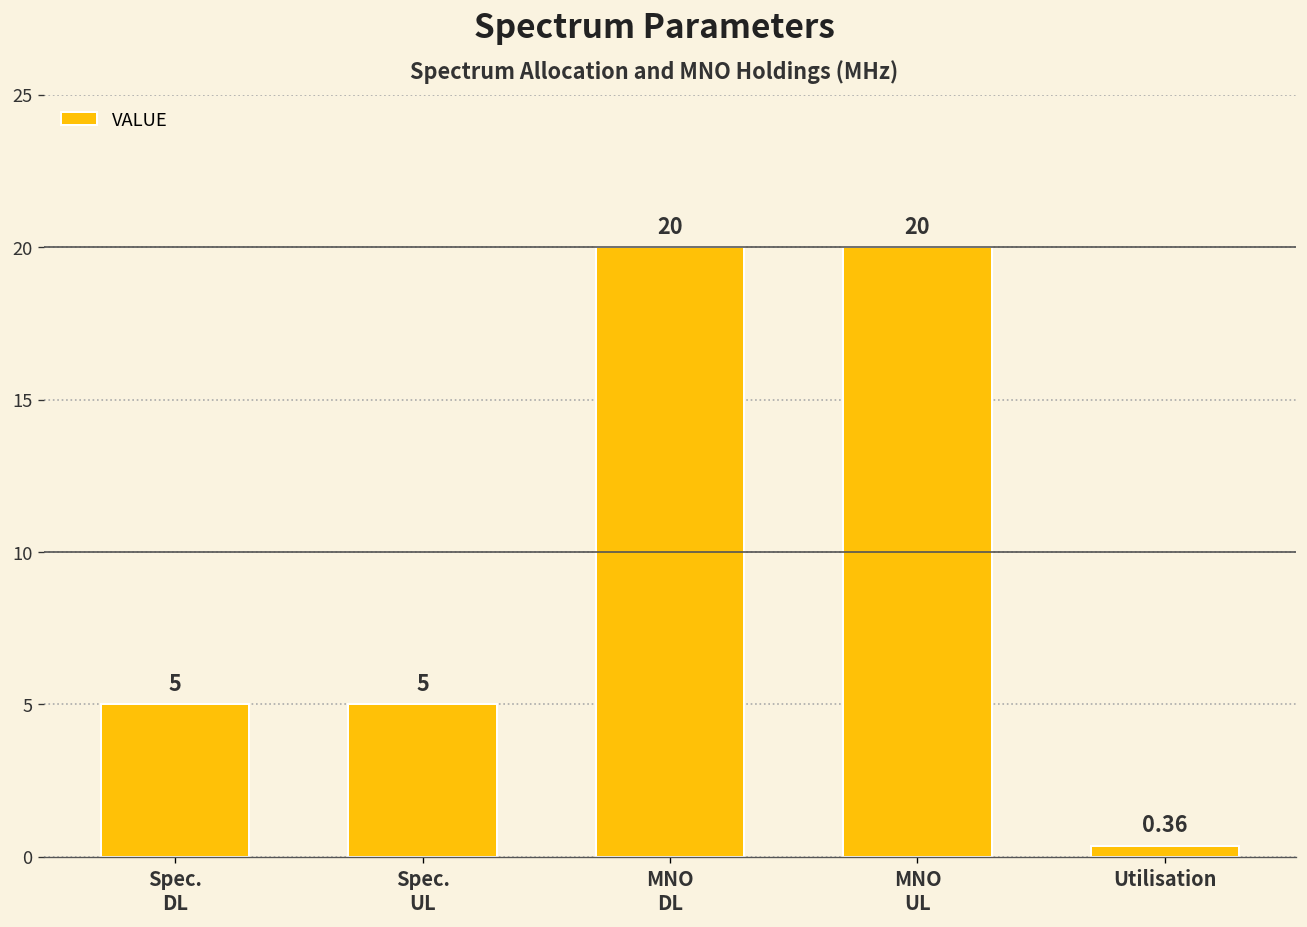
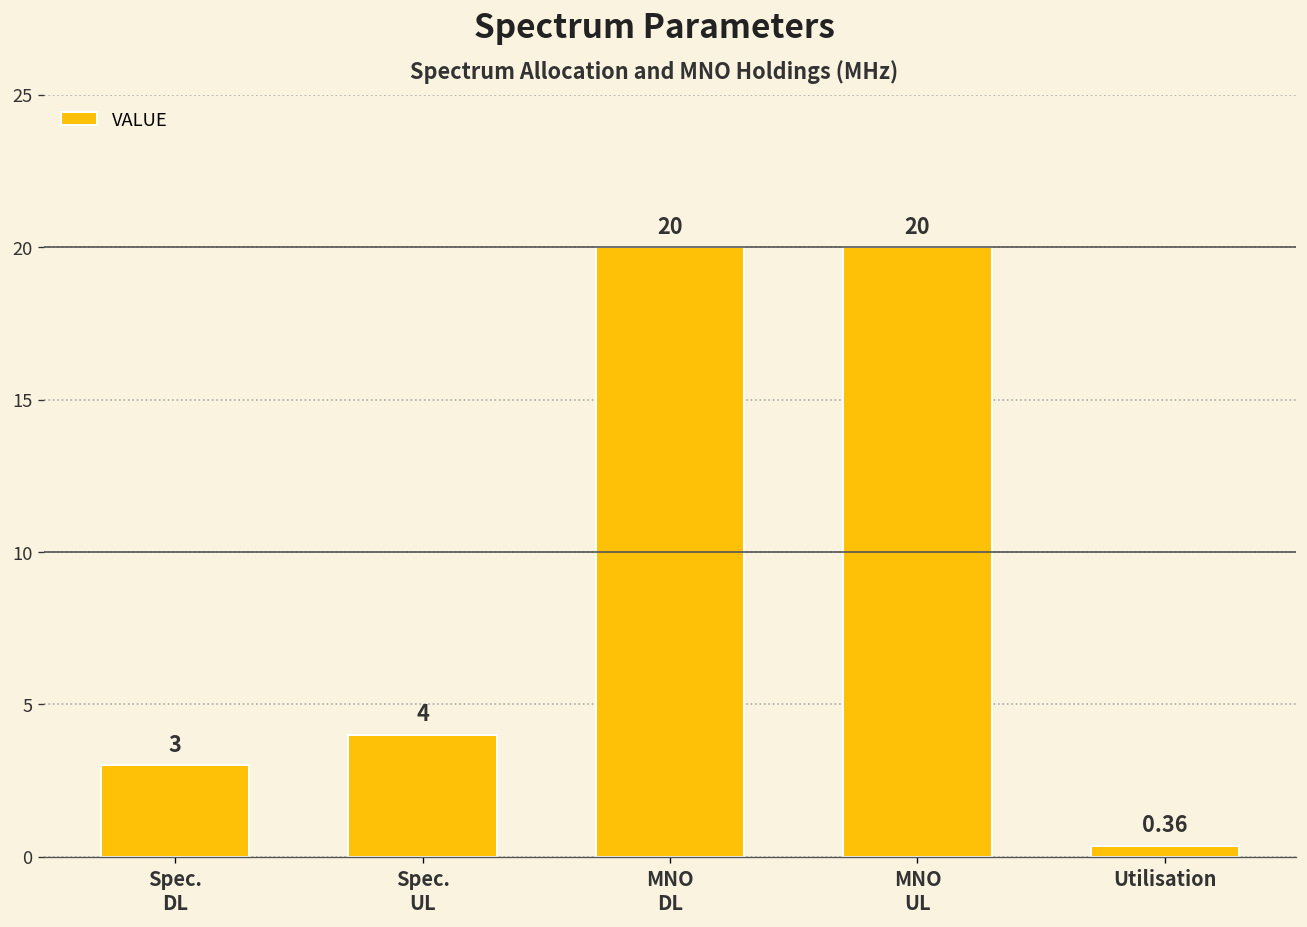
Spec. DL: 5 -> 3
Spec. UL: 5 -> 4
